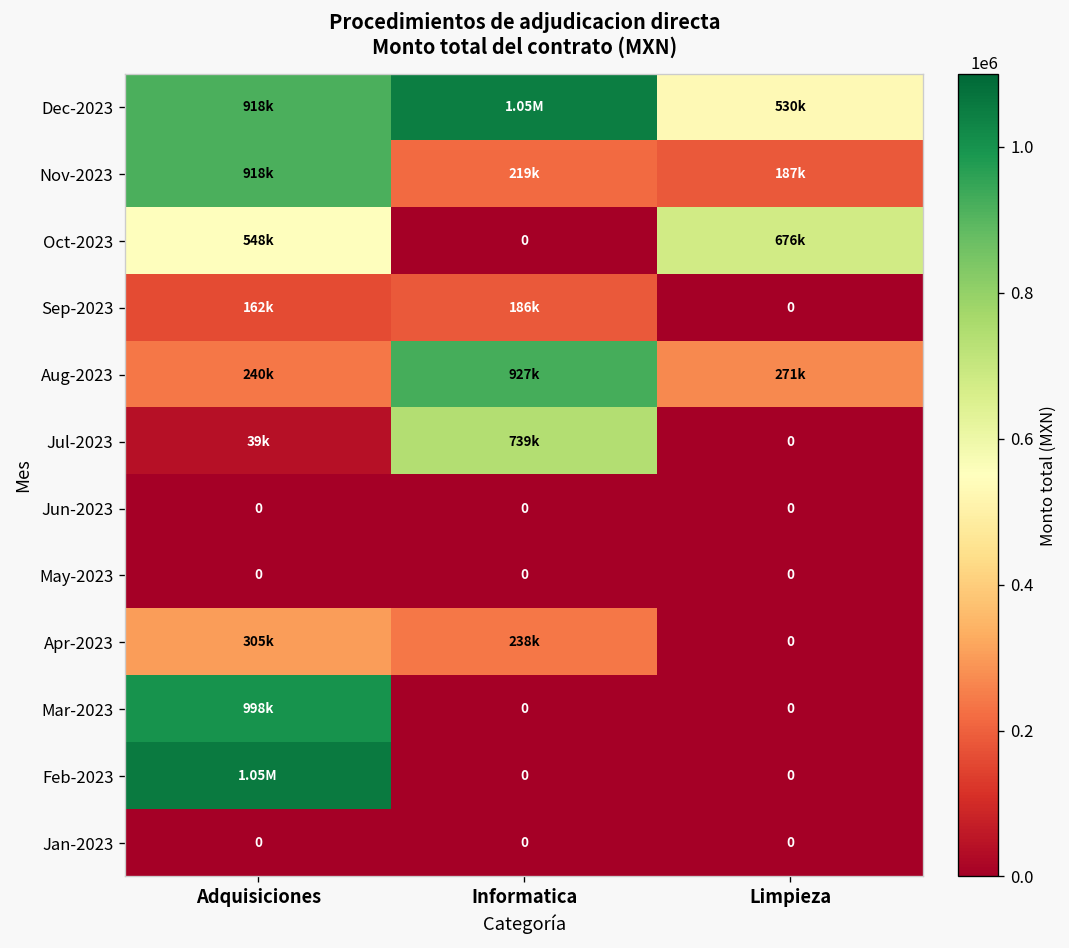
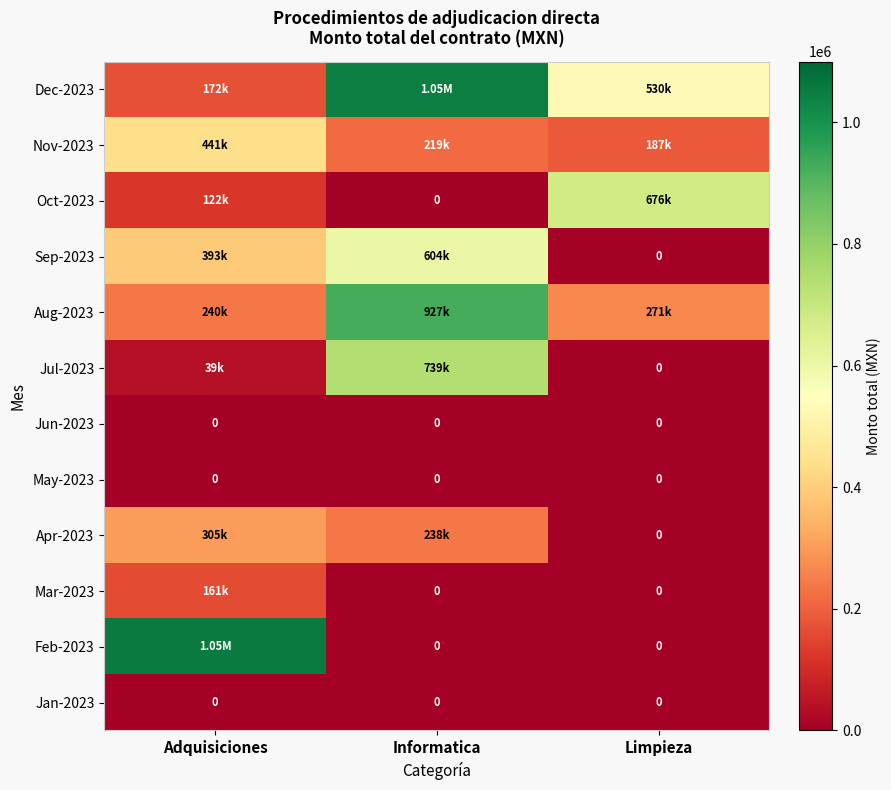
Dec-2023, Adquisiciones: 918k -> 172k
Nov-2023, Adquisiciones: 918k -> 441k
Oct-2023, Adquisiciones: 548k -> 122k
Sep-2023, Adquisiciones: 162k -> 393k
Sep-2023, Informatica: 186k -> 604k
Mar-2023, Adquisiciones: 998k -> 161k
